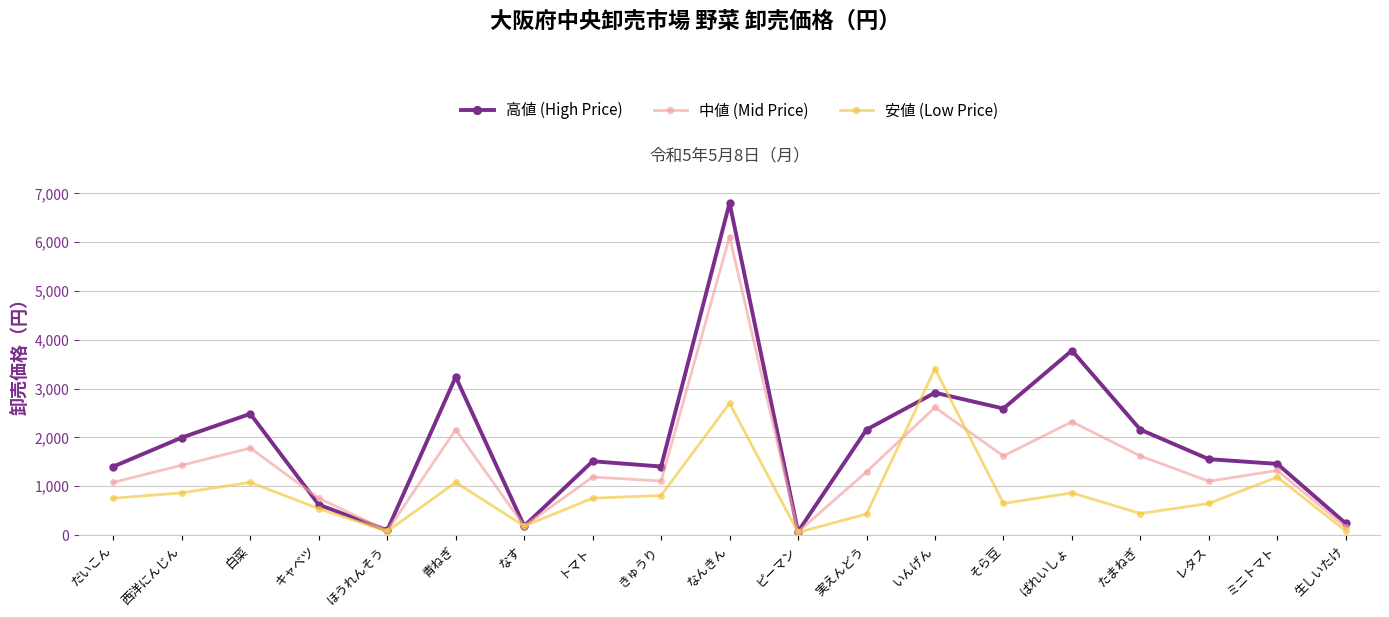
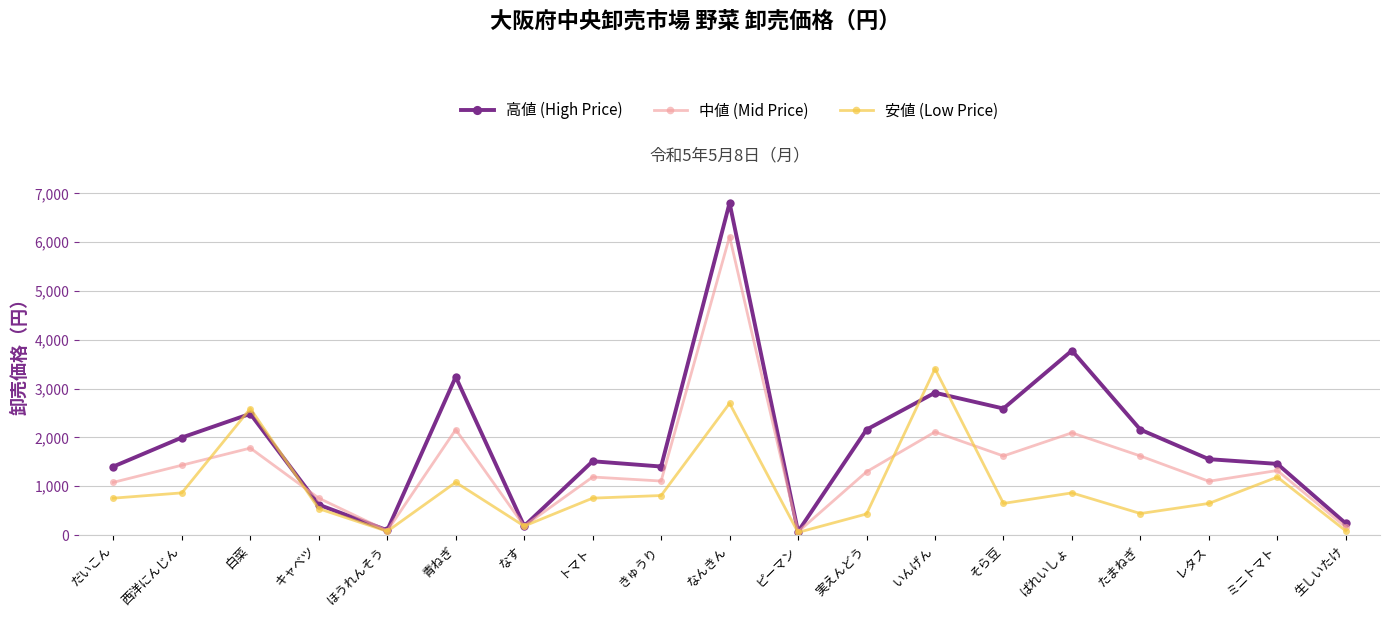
安値 (Low Price), 白菜: 1,100 -> 2,600
中値 (Mid Price), いんげん: 2,600 -> 2,100
中値 (Mid Price), ばれいしょ: 2,300 -> 2,100
